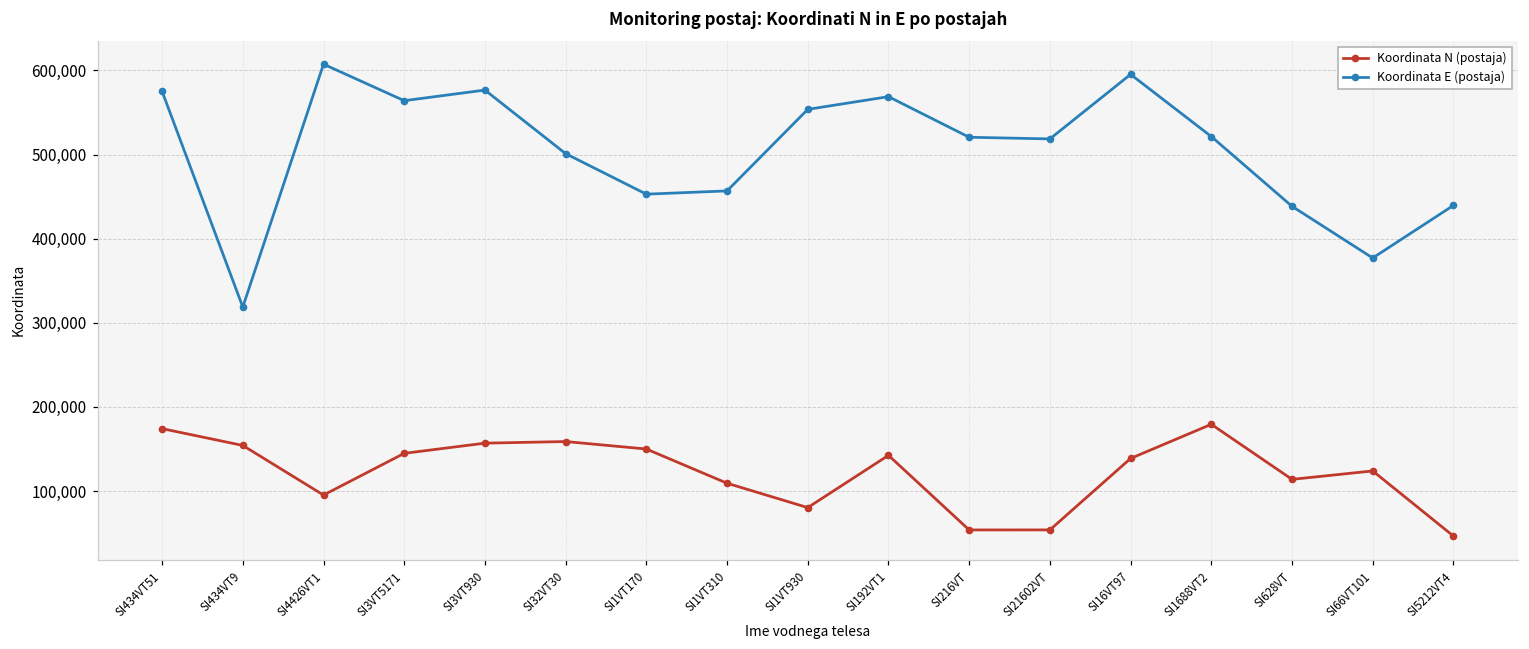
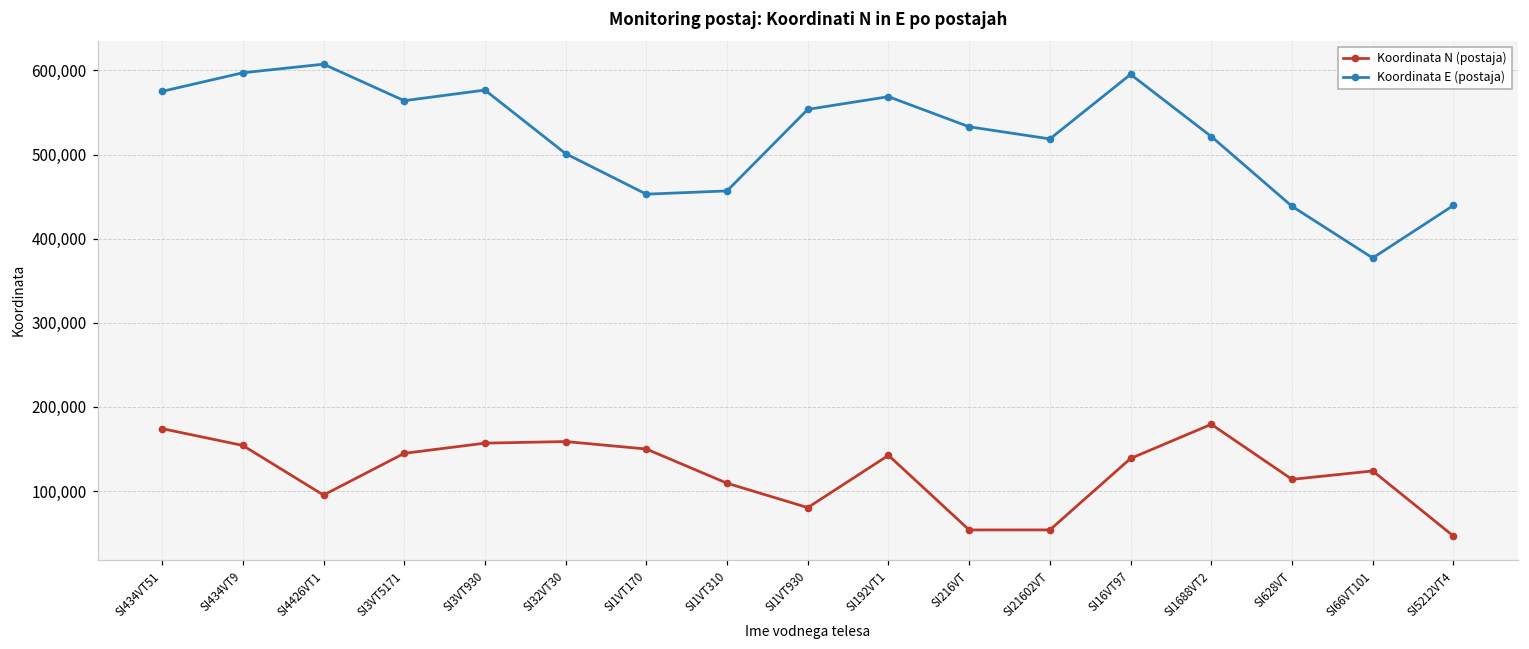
Koordinata E (postaja), SI434VT9: 320,000 -> 600,000
Koordinata E (postaja), SI216VT: 520,000 -> 530,000
